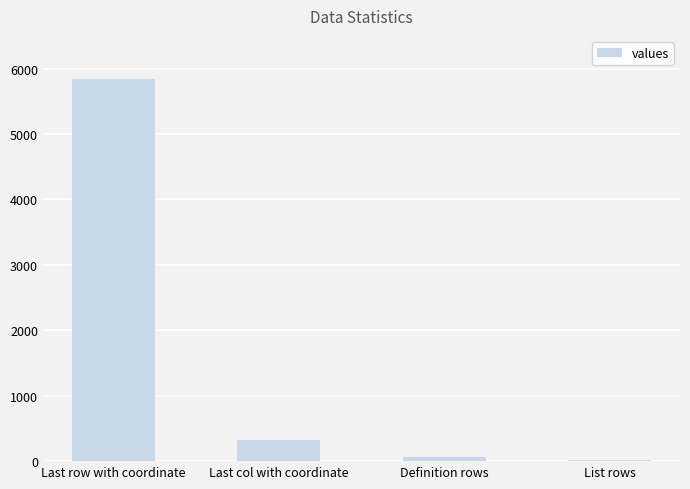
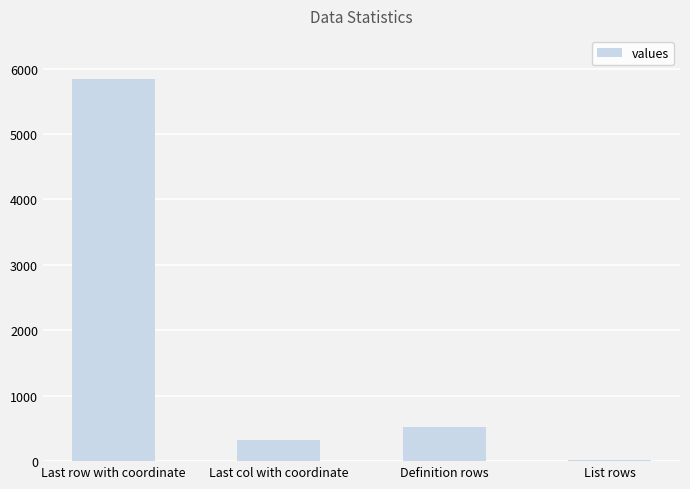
Definition rows: 100 -> 500
